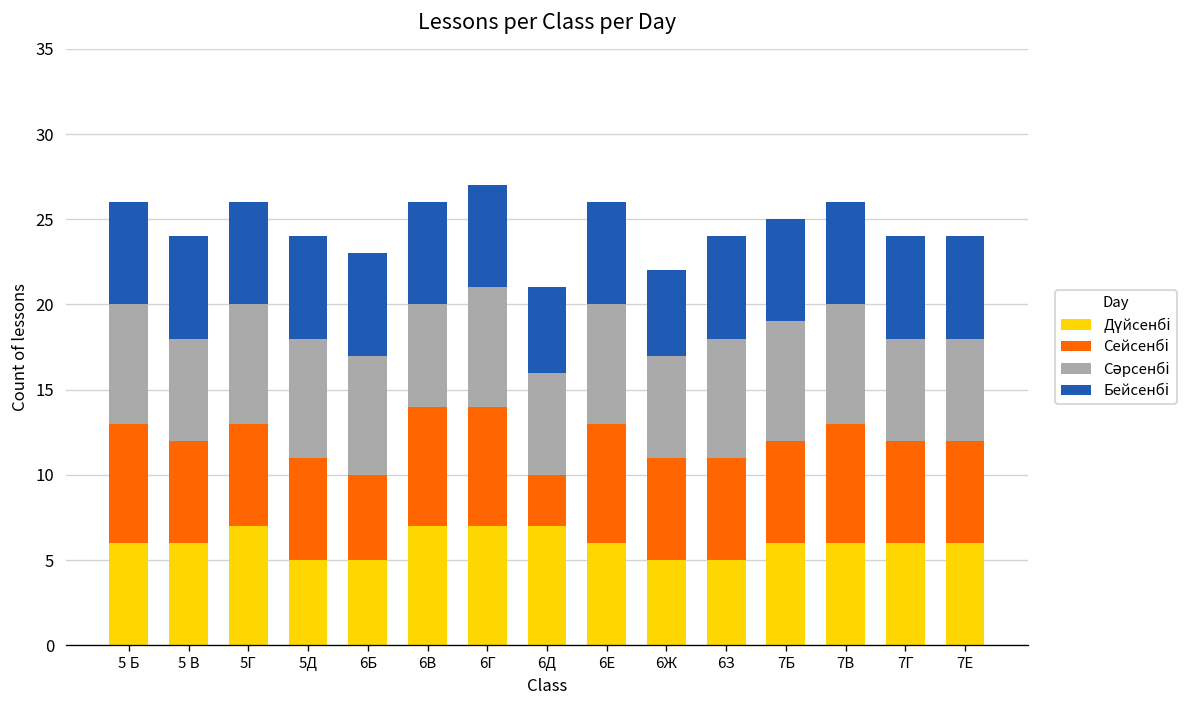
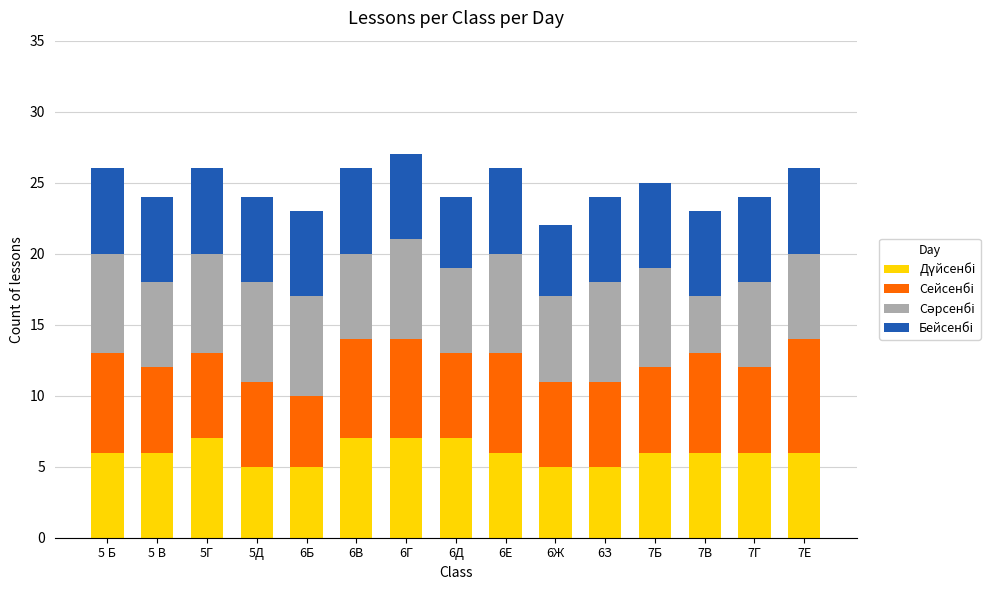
Сейсенбі, 6Д: 3 -> 6
Сәрсенбі, 7В: 7 -> 4
Сейсенбі, 7Е: 6 -> 8
